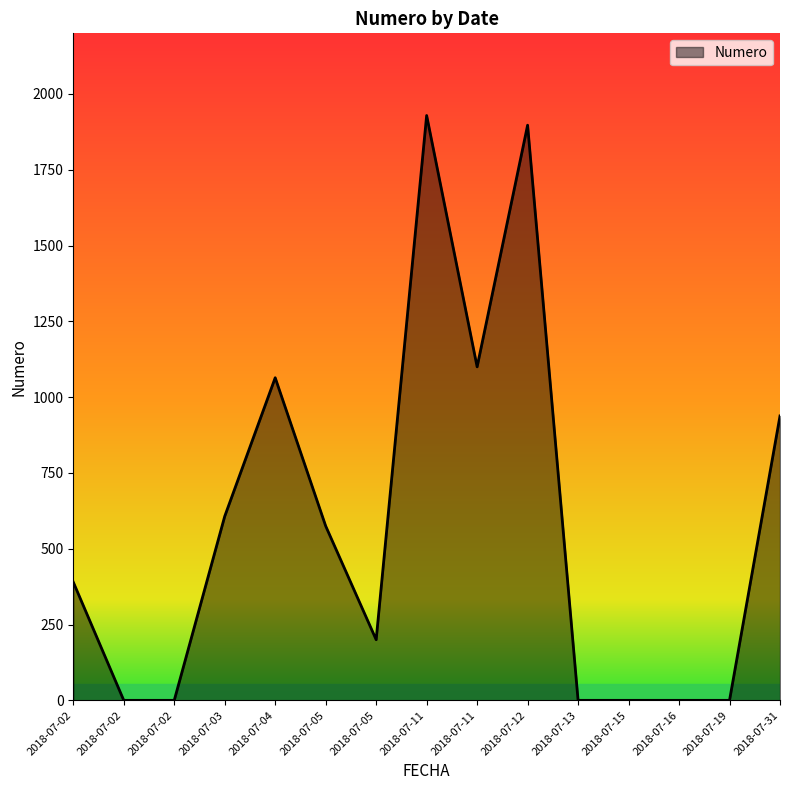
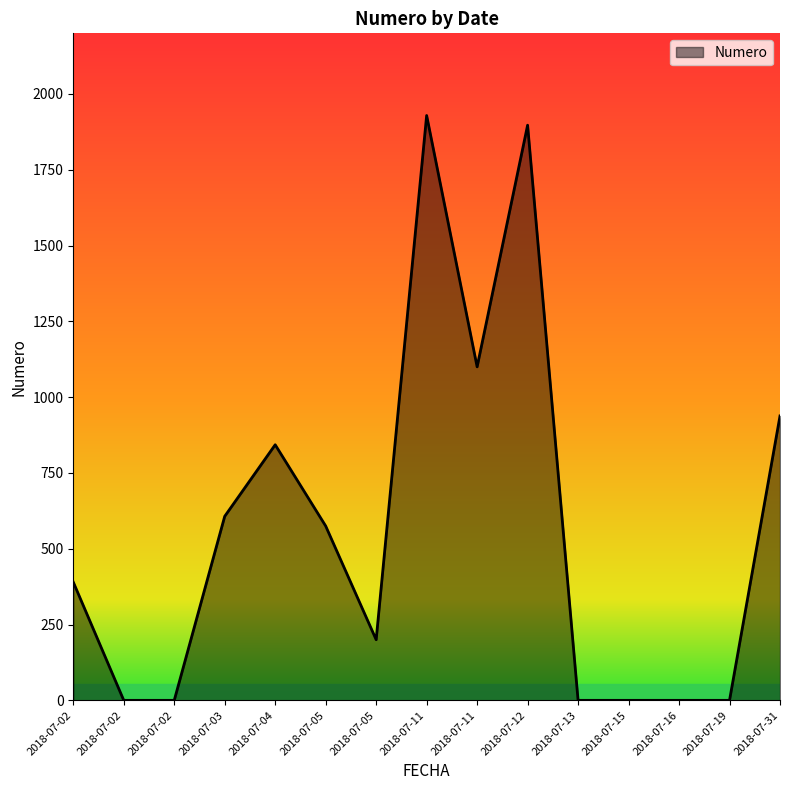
2018-07-04: 1060 -> 840
